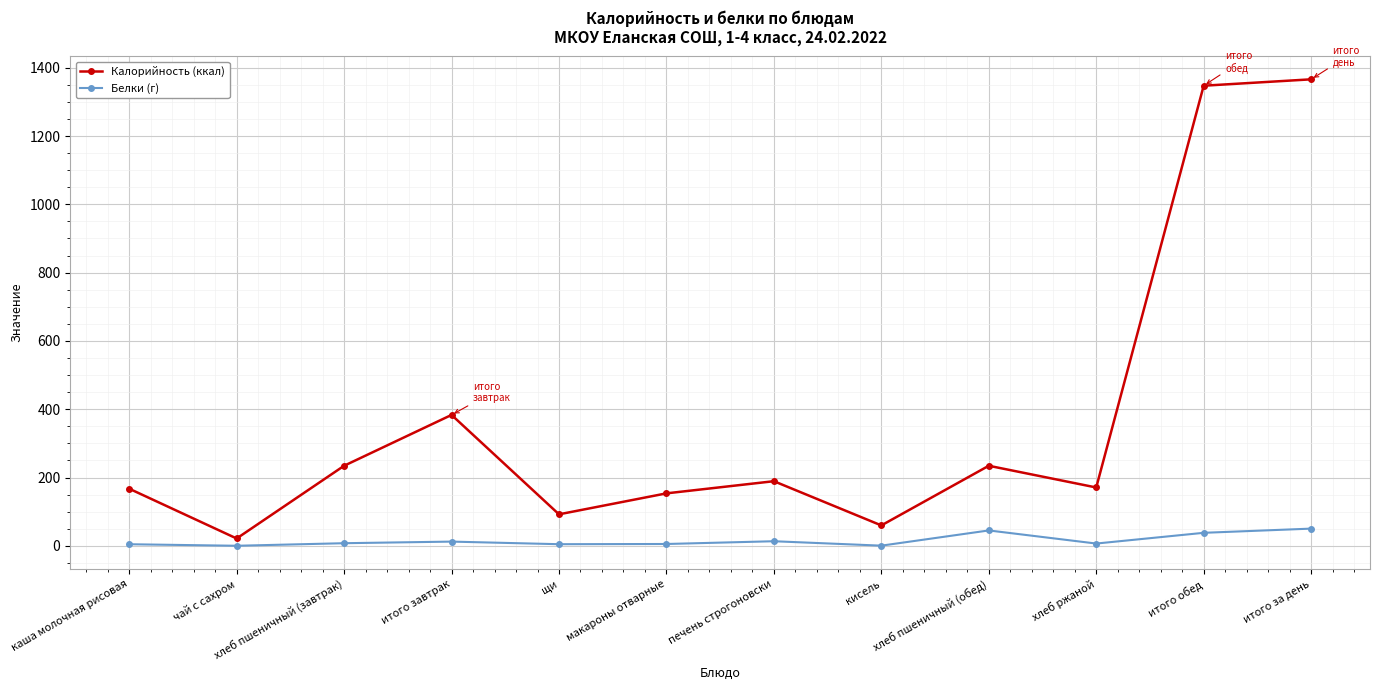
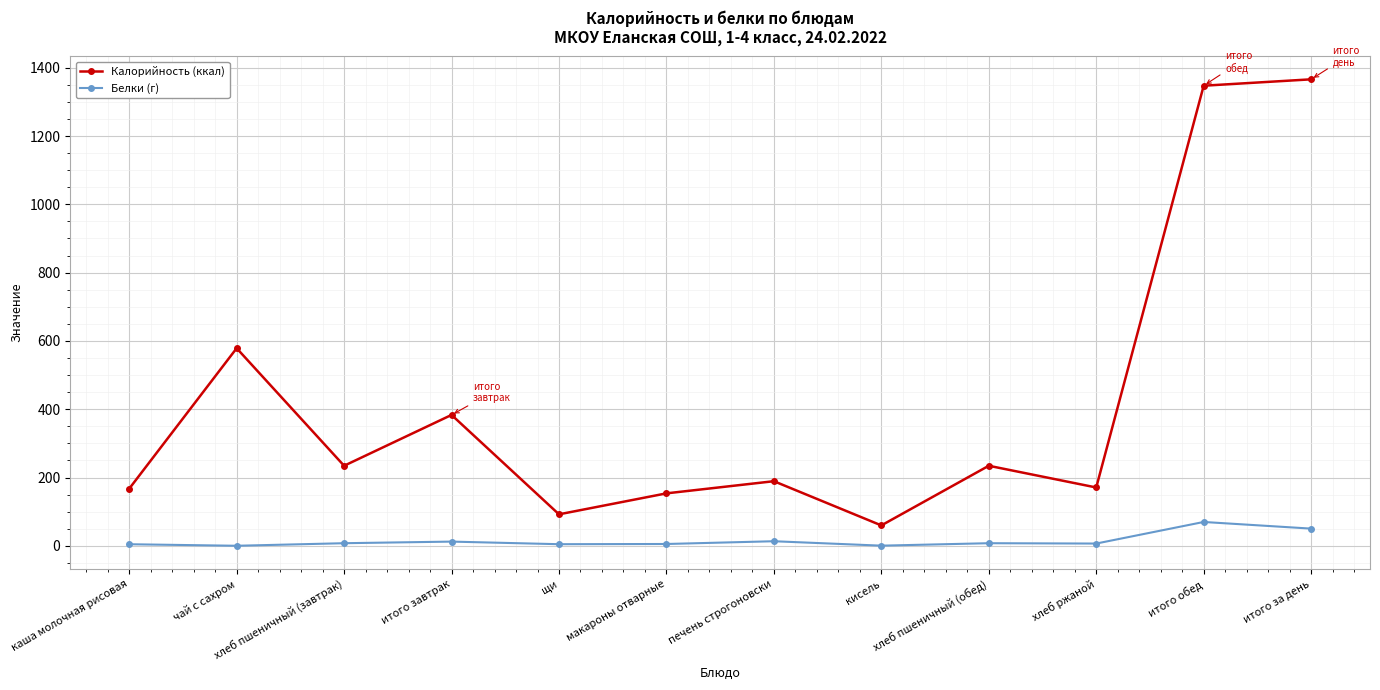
Калорийность (ккал), чай с сахром: 20 -> 580
Белки (г), хлеб пшеничный (обед): 50 -> 10
Белки (г), итого обед: 40 -> 70
